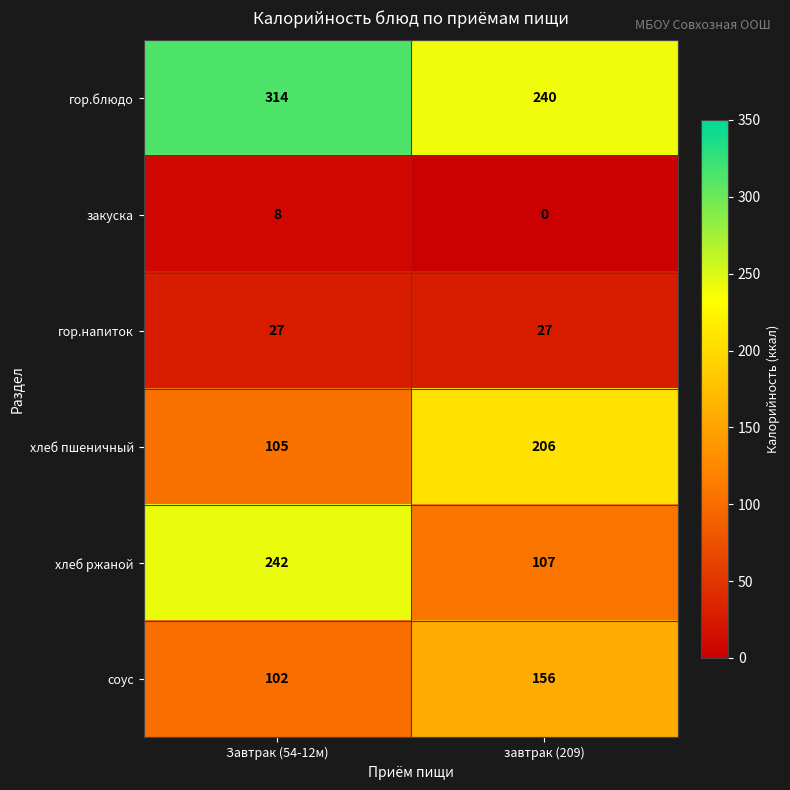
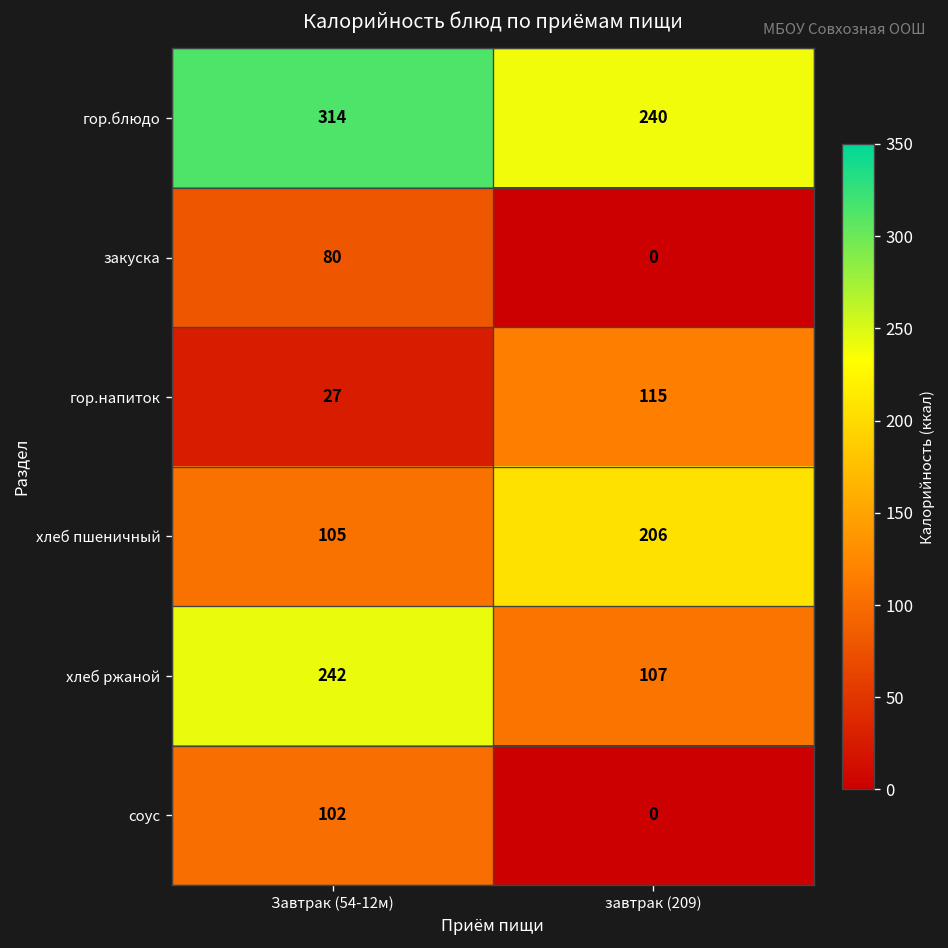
закуска, Завтрак (54-12м): 8 -> 80
гор.напиток, завтрак (209): 27 -> 115
соус, завтрак (209): 156 -> 0
